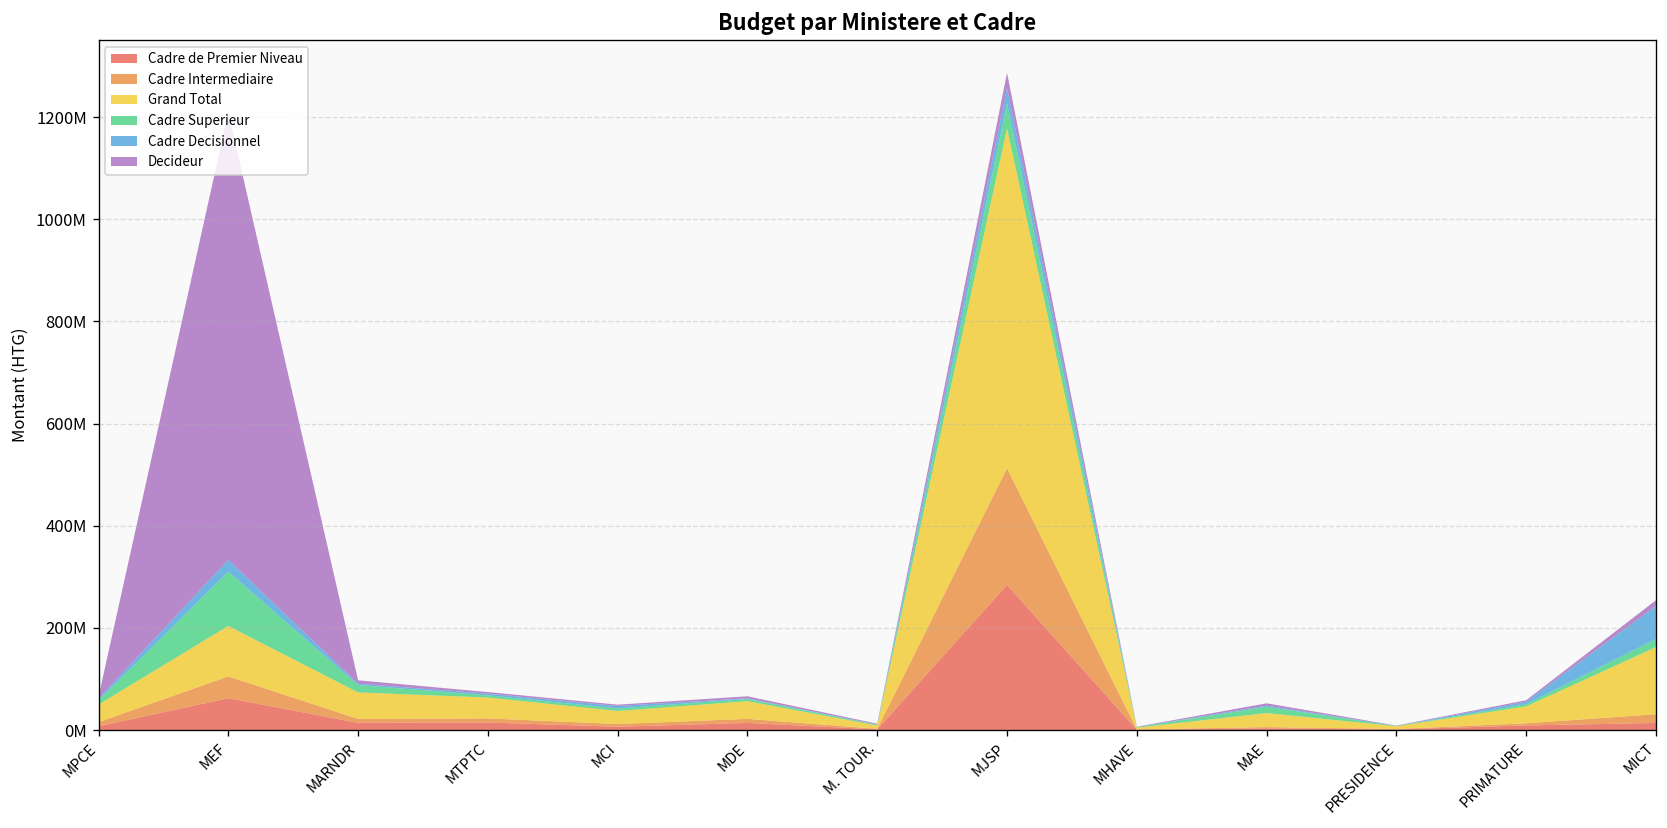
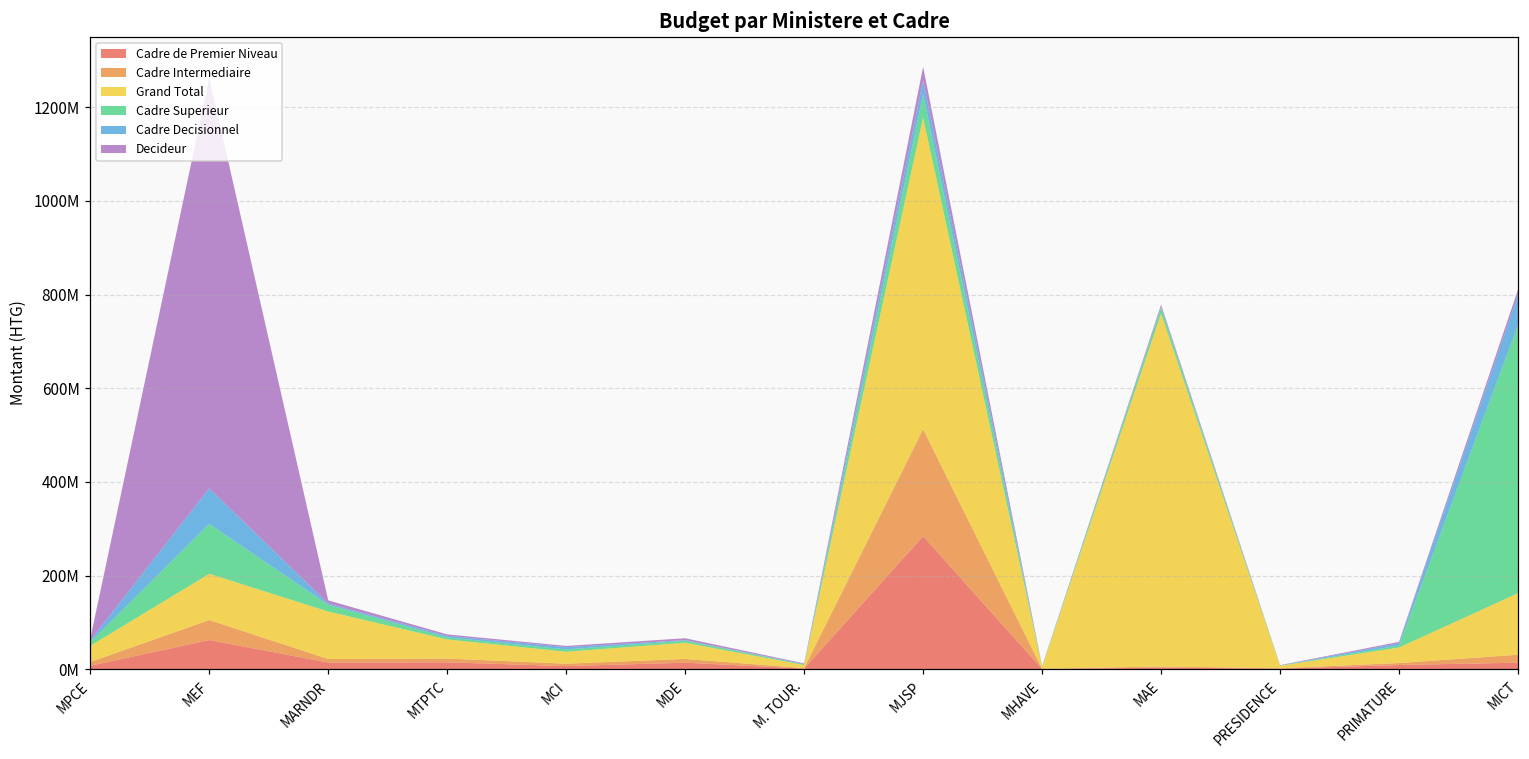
Cadre Decisionnel, MEF: 20000000 -> 80000000
Grand Total, MARNDR: 50000000 -> 100000000
Grand Total, MAE: 30000000 -> 750000000
Cadre Superieur, MICT: 20000000 -> 570000000
